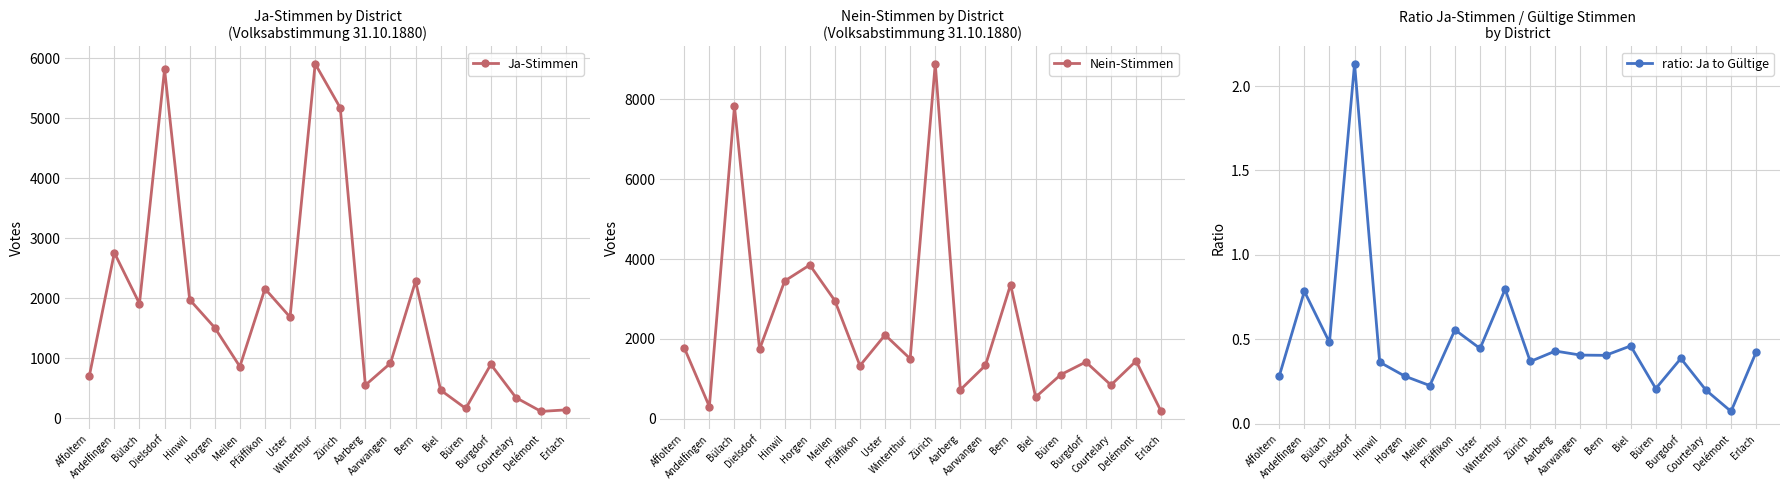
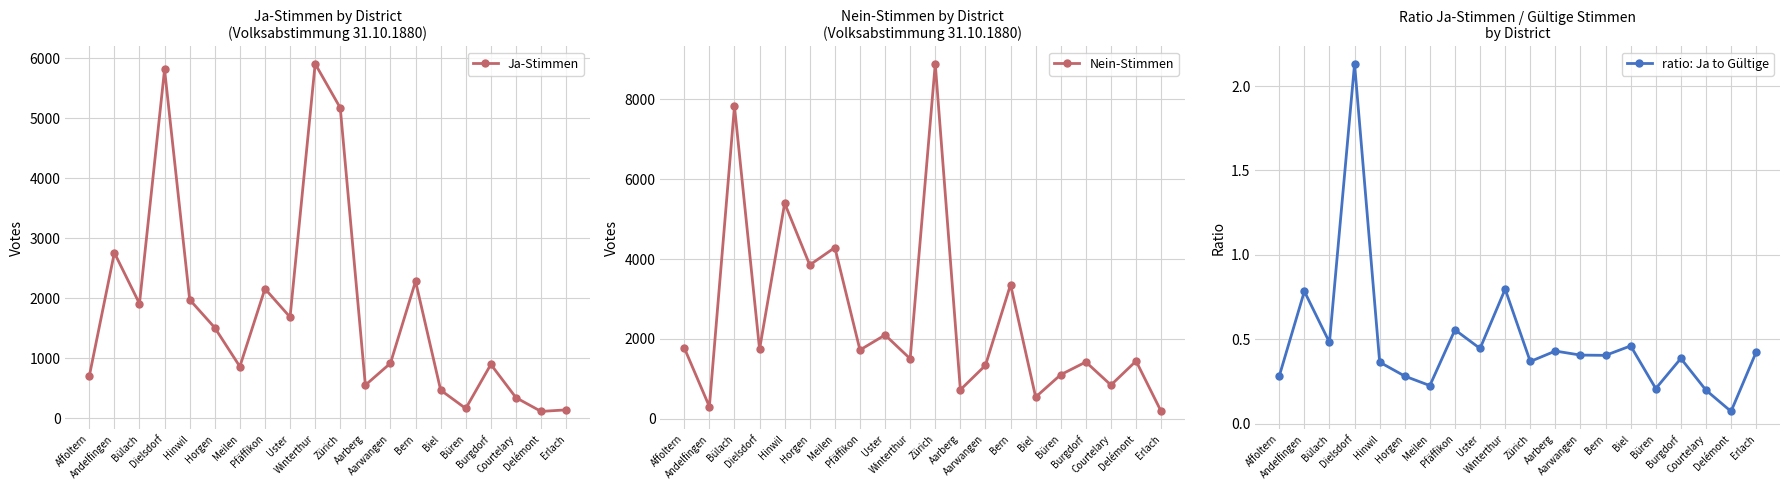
Nein-Stimmen by District (Volksabstimmung 31.10.1880), Hinwil: 3500 -> 5400
Nein-Stimmen by District (Volksabstimmung 31.10.1880), Meilen: 3000 -> 4300
Nein-Stimmen by District (Volksabstimmung 31.10.1880), Pfäffikon: 1300 -> 1700
